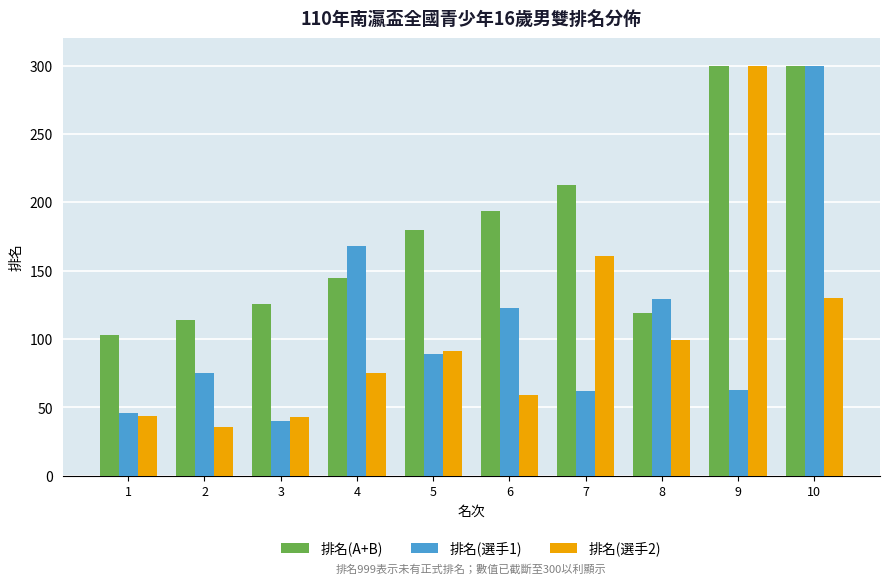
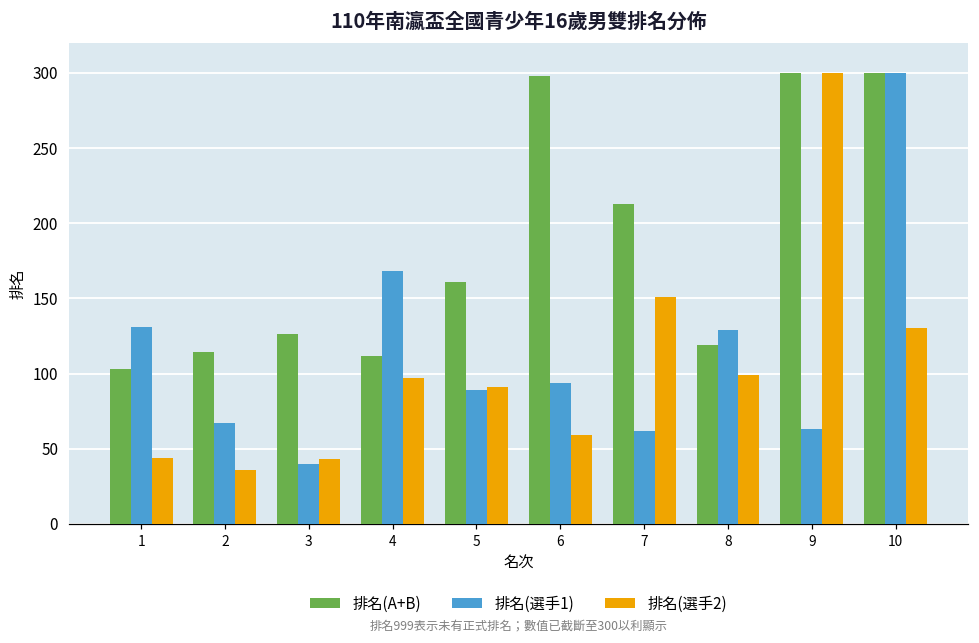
排名(選手1), 1: 46 -> 131
排名(選手1), 2: 75 -> 67
排名(A+B), 4: 145 -> 112
排名(選手2), 4: 75 -> 97
排名(A+B), 5: 180 -> 161
排名(A+B), 6: 194 -> 298
排名(選手1), 6: 123 -> 94
排名(選手2), 7: 161 -> 151
